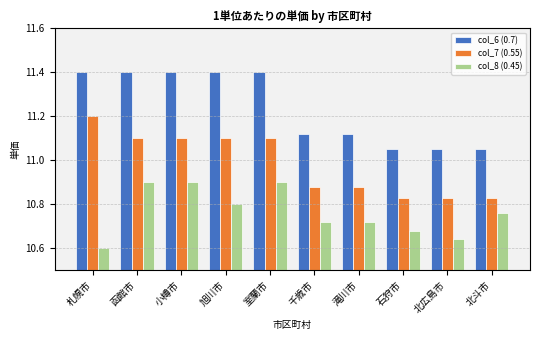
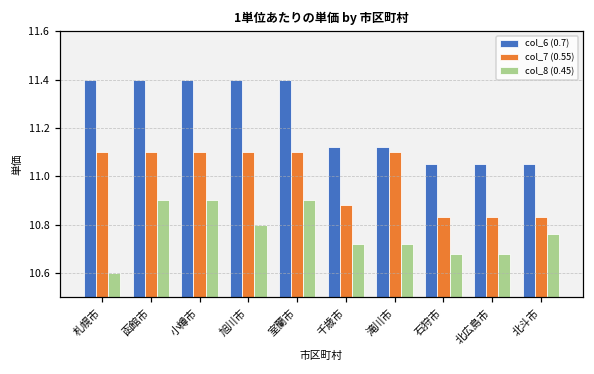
col_7 (0.55), 札幌市: 11.2 -> 11.1
col_7 (0.55), 滝川市: 10.88 -> 11.10
col_8 (0.45), 北広島市: 10.64 -> 10.68
